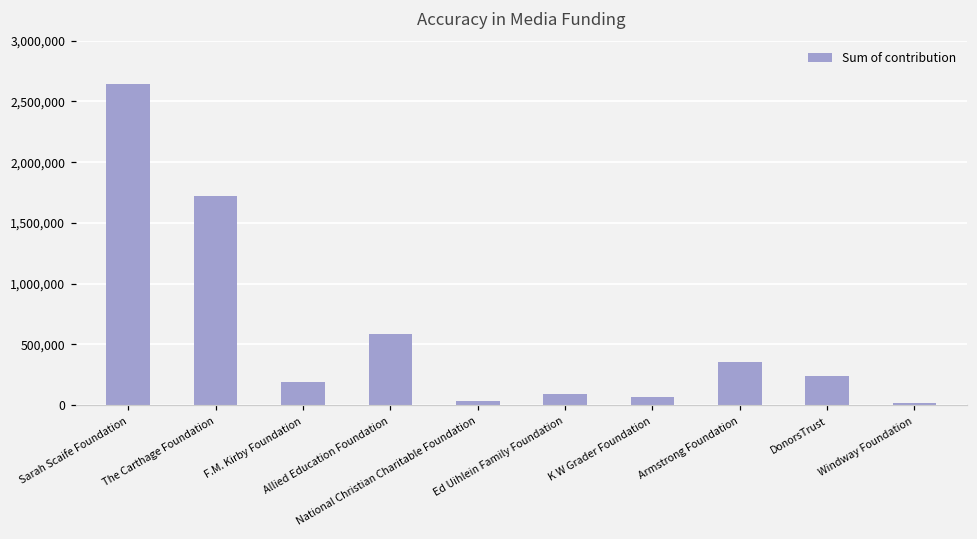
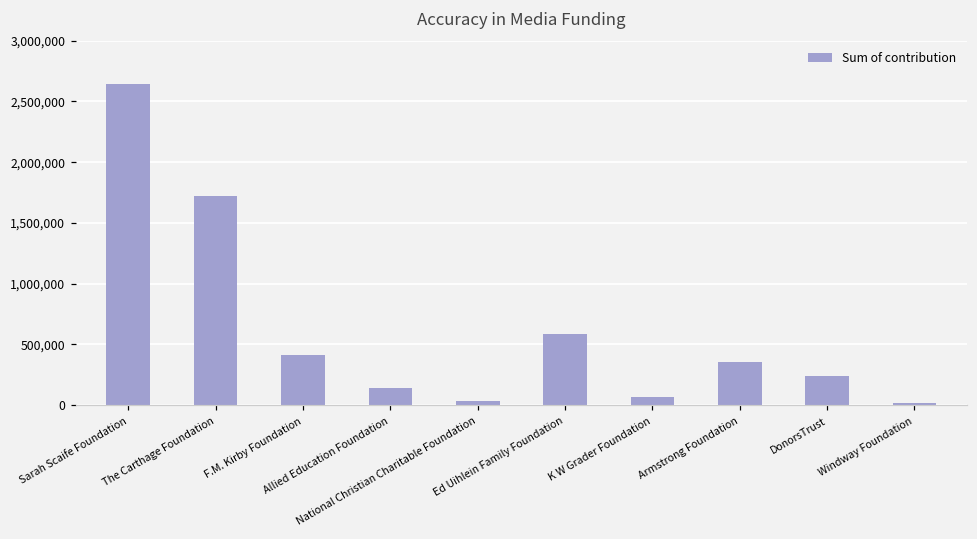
F.M. Kirby Foundation: 200,000 -> 410,000
Allied Education Foundation: 590,000 -> 140,000
Ed Uihlein Family Foundation: 90,000 -> 590,000
